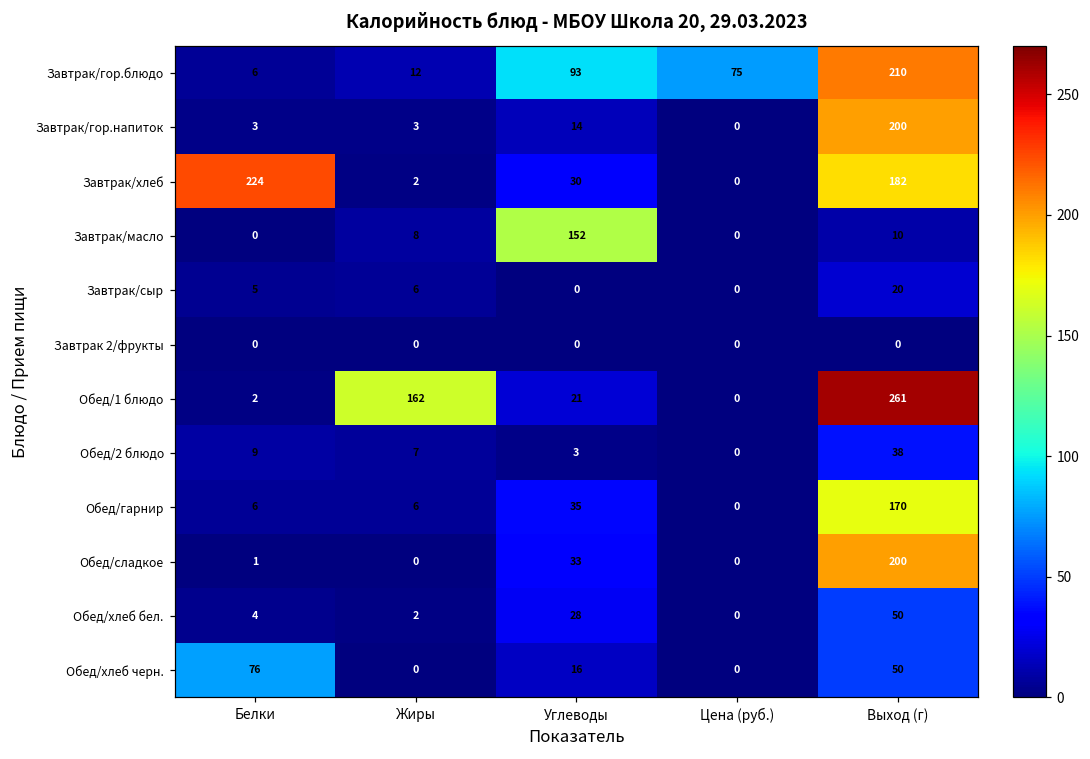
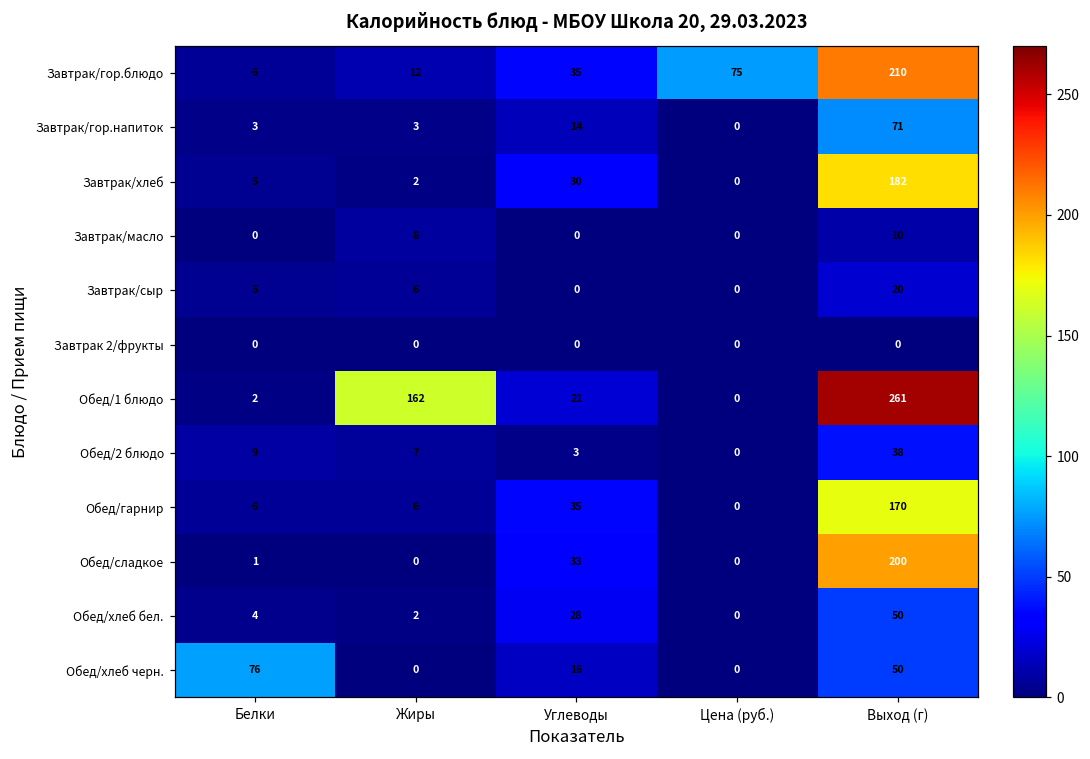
Завтрак/гор.блюдо, Углеводы: 93 -> 35
Завтрак/гор.напиток, Выход (г): 200 -> 71
Завтрак/хлеб, Белки: 224 -> 5
Завтрак/масло, Углеводы: 152 -> 0
